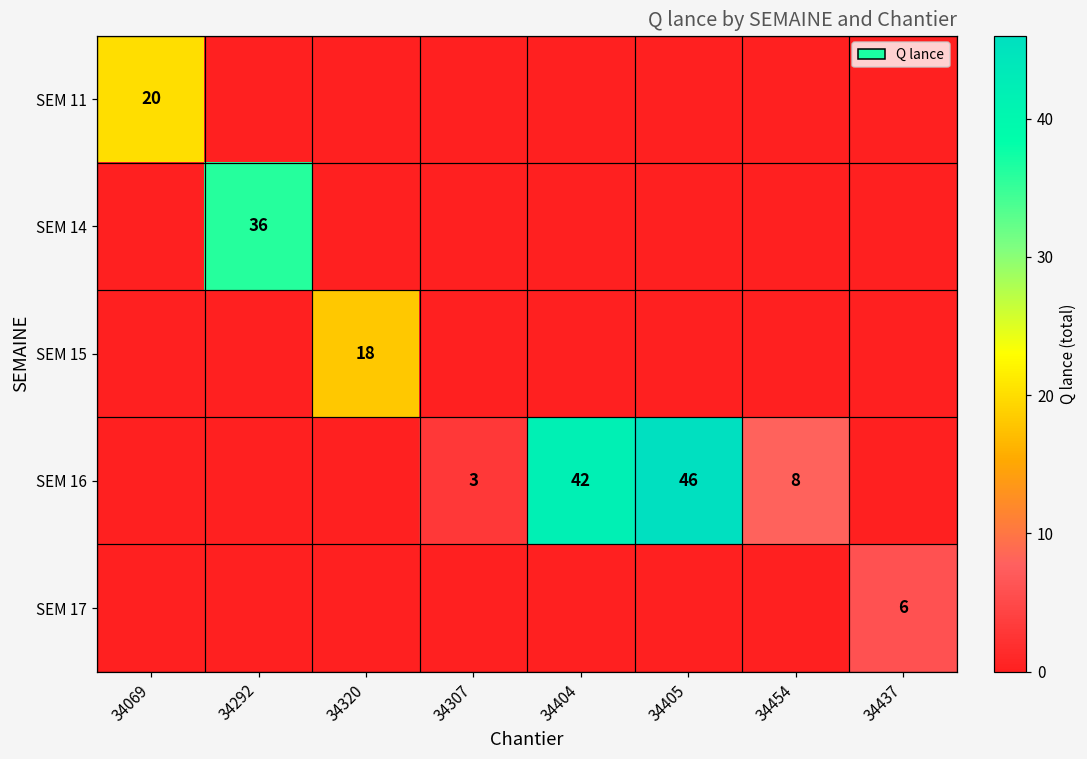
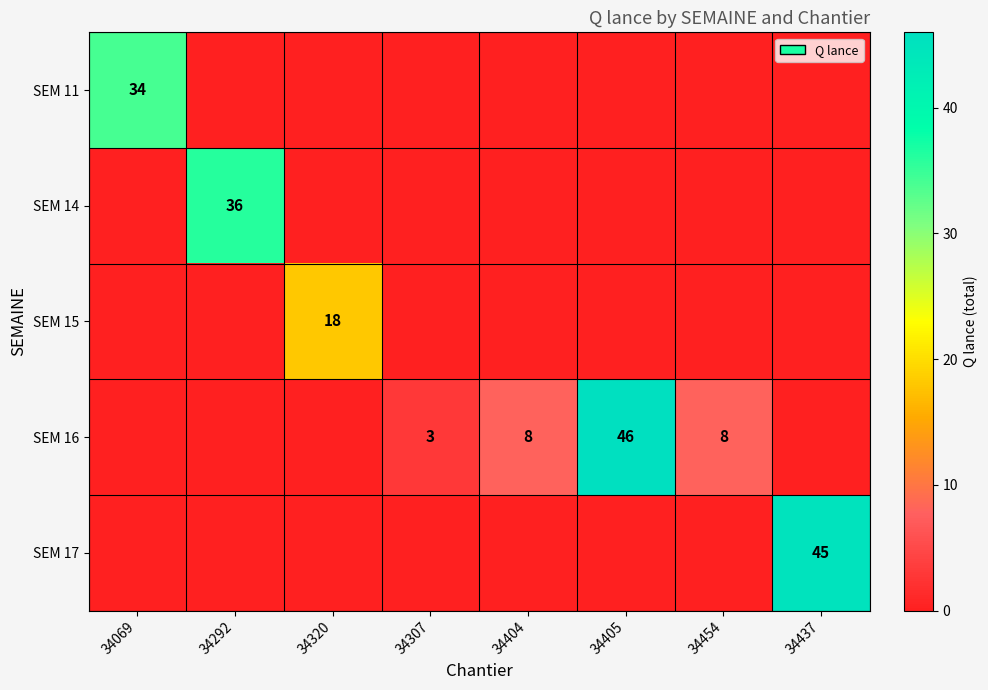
SEM 11, 34069: 20 -> 34
SEM 16, 34404: 42 -> 8
SEM 17, 34437: 6 -> 45
